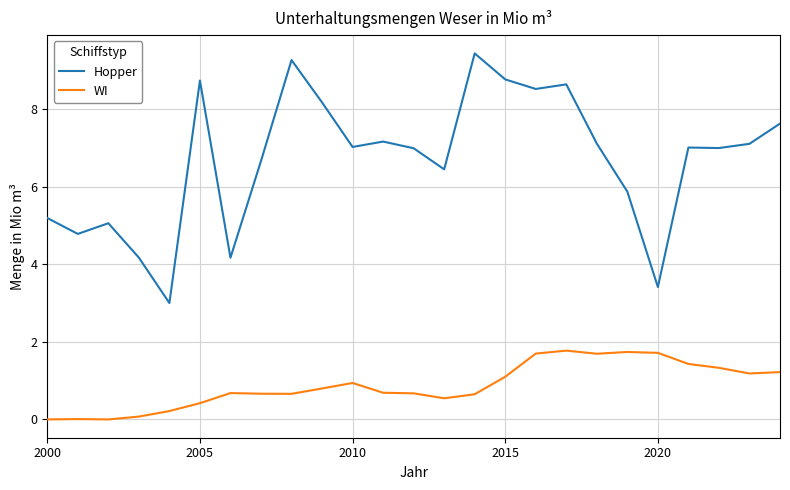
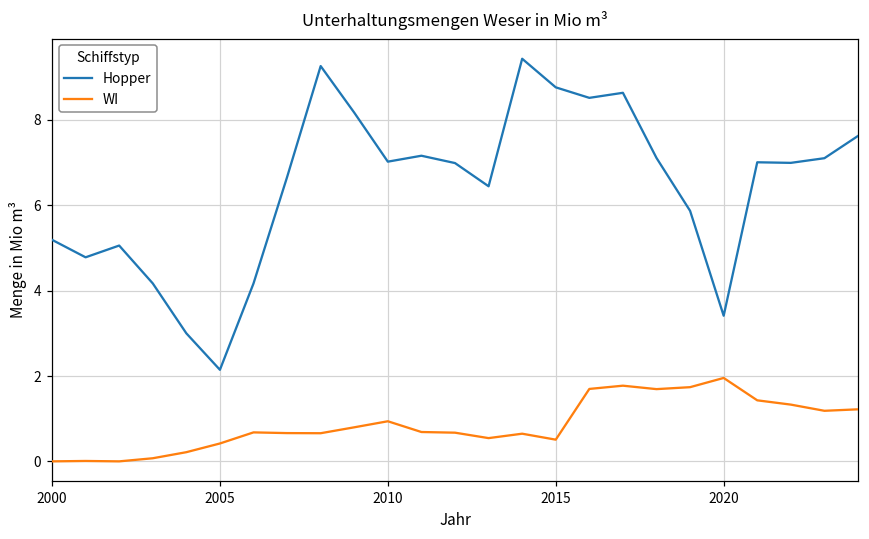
Hopper, 2005: 8.7 -> 2.1
WI, 2015: 1.1 -> 0.5
WI, 2020: 1.7 -> 2.0
